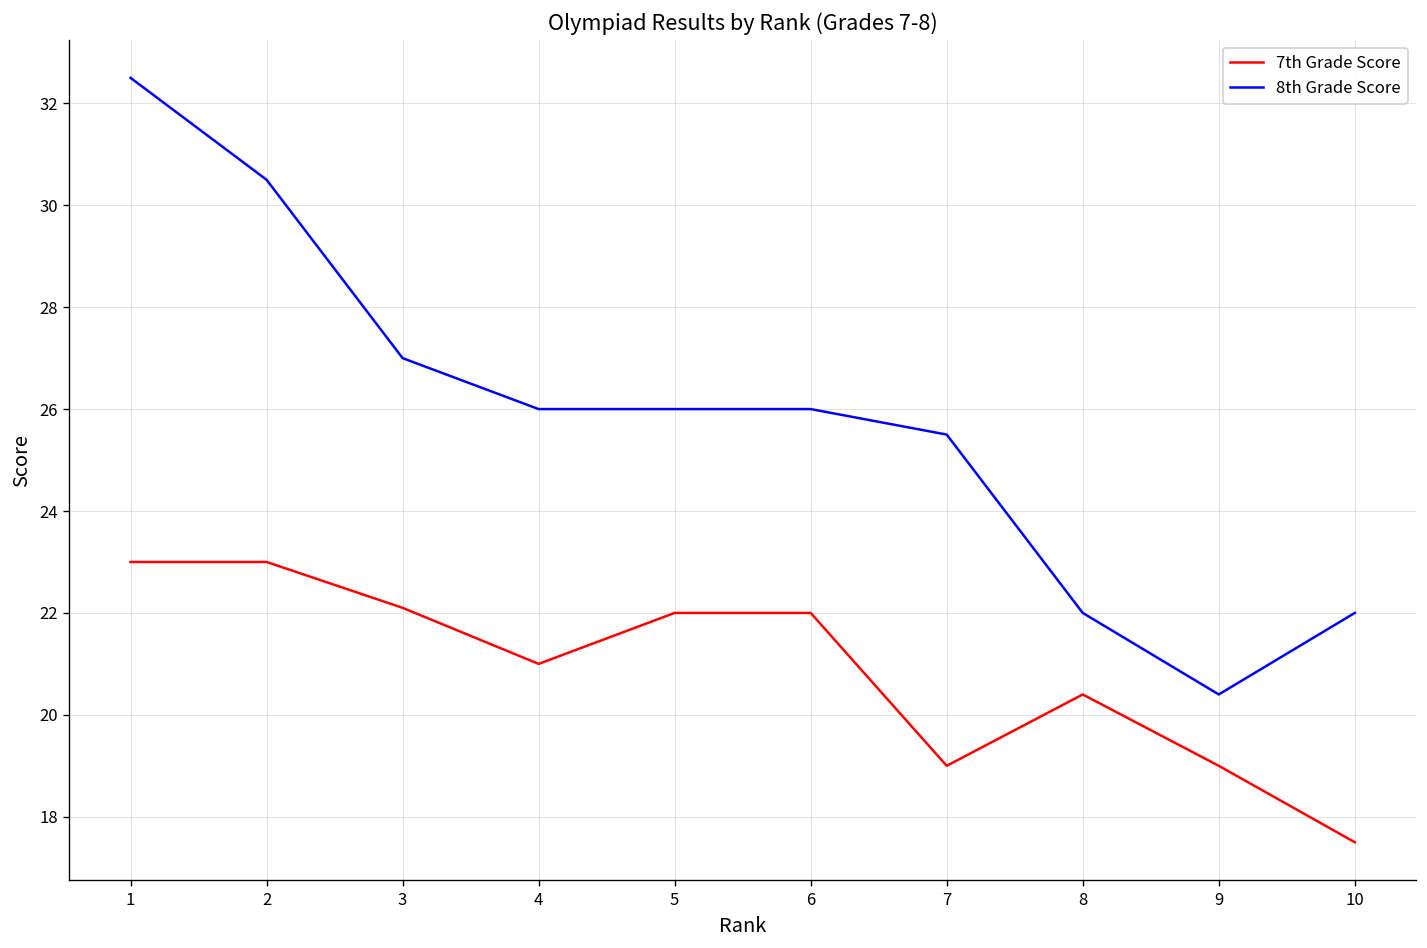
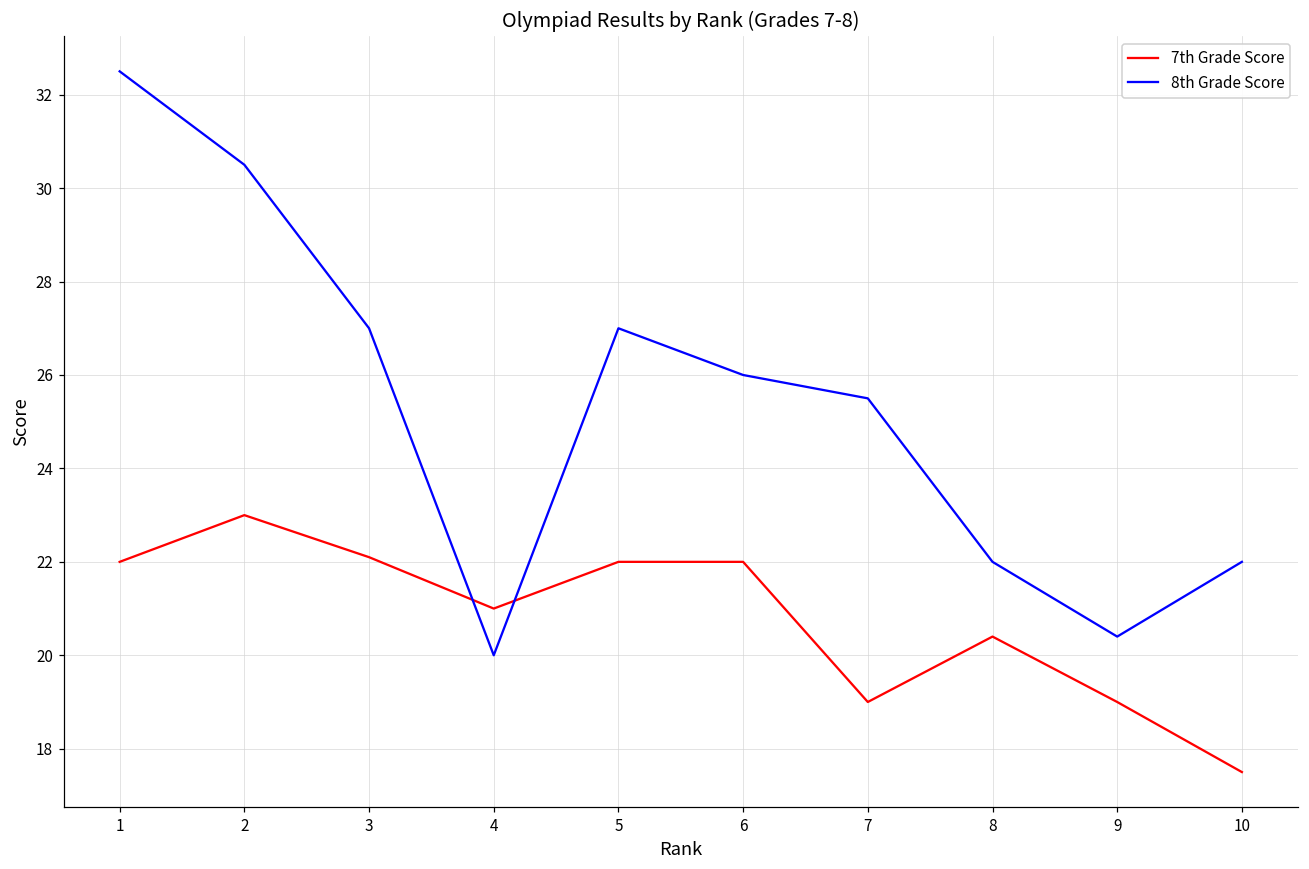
7th Grade Score, 1: 23 -> 22
8th Grade Score, 4: 26 -> 20
8th Grade Score, 5: 26 -> 27
